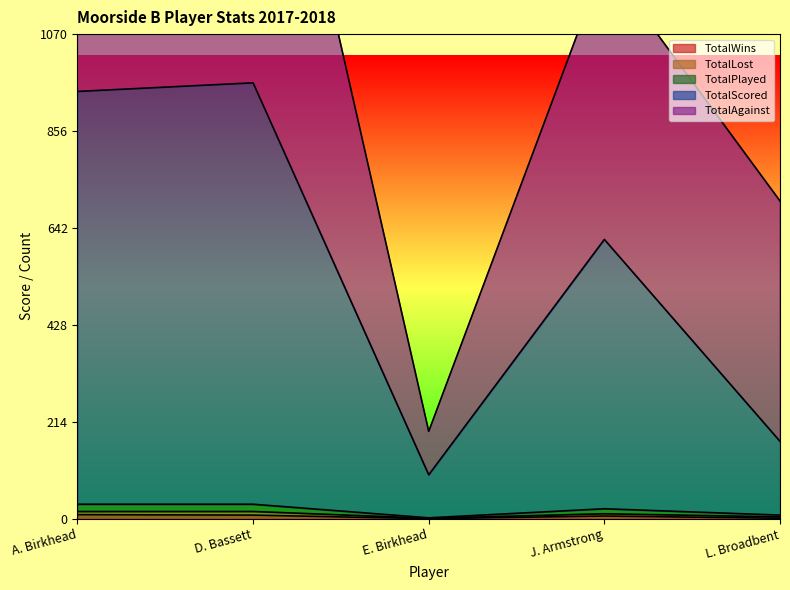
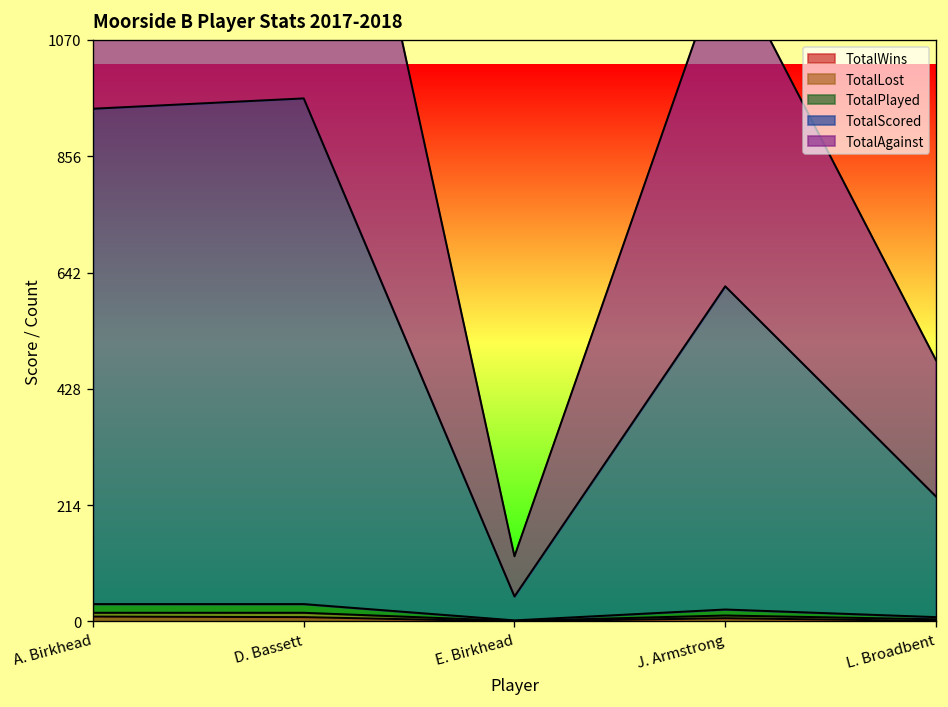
TotalScored, E. Birkhead: 100 -> 40
TotalAgainst, E. Birkhead: 100 -> 70
TotalScored, L. Broadbent: 160 -> 220
TotalAgainst, L. Broadbent: 530 -> 250
